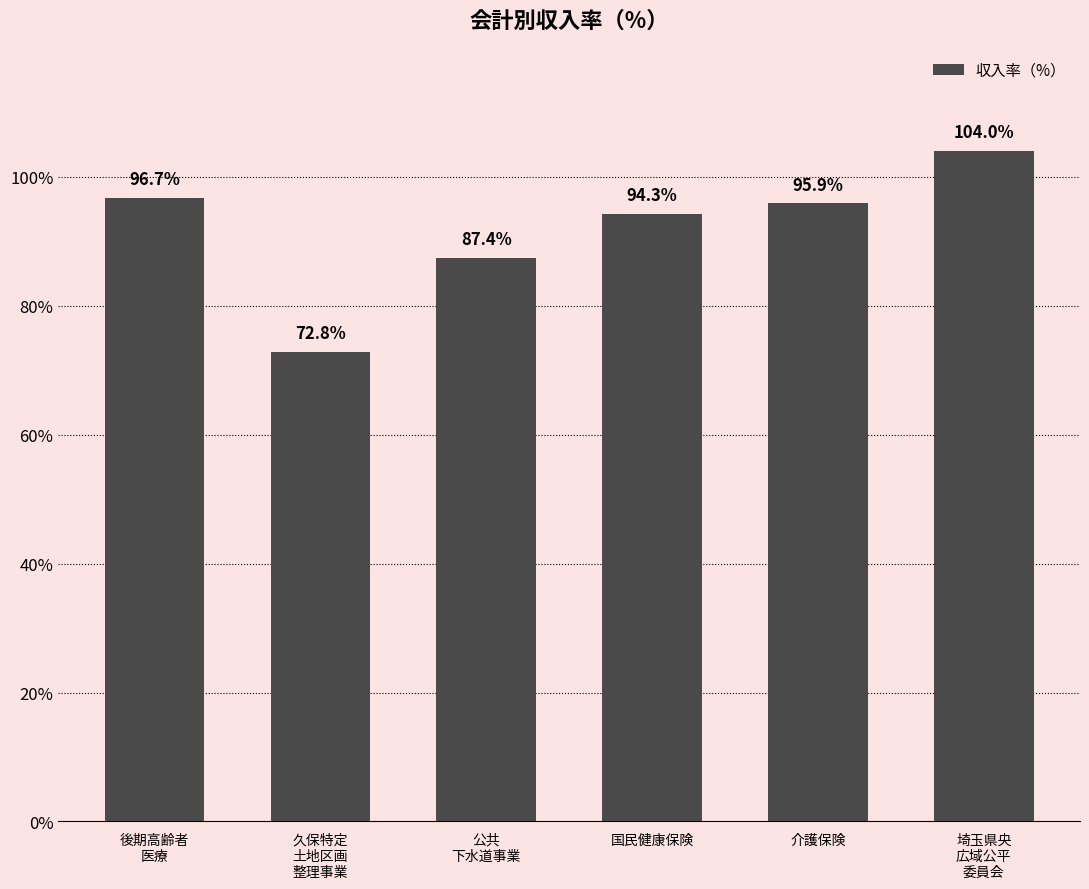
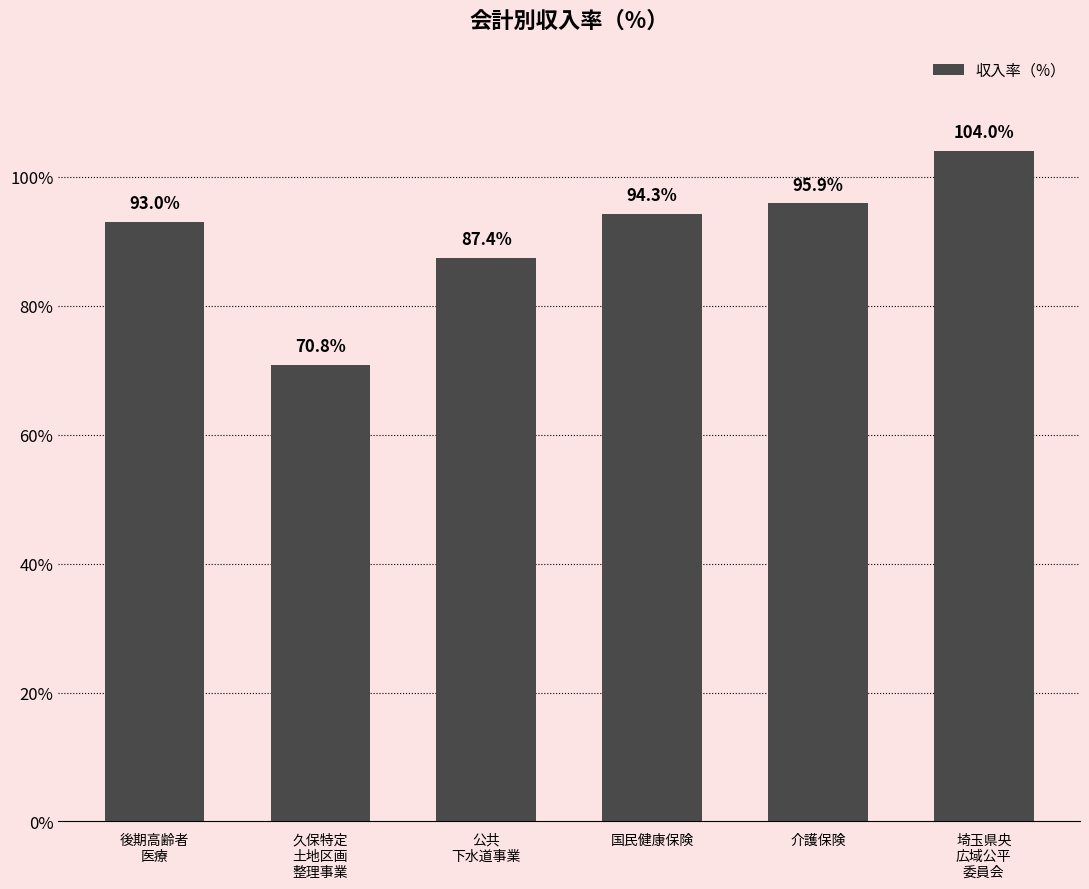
後期高齢者 医療: 96.7% -> 93.0%
久保特定 土地区画 整理事業: 72.8% -> 70.8%
